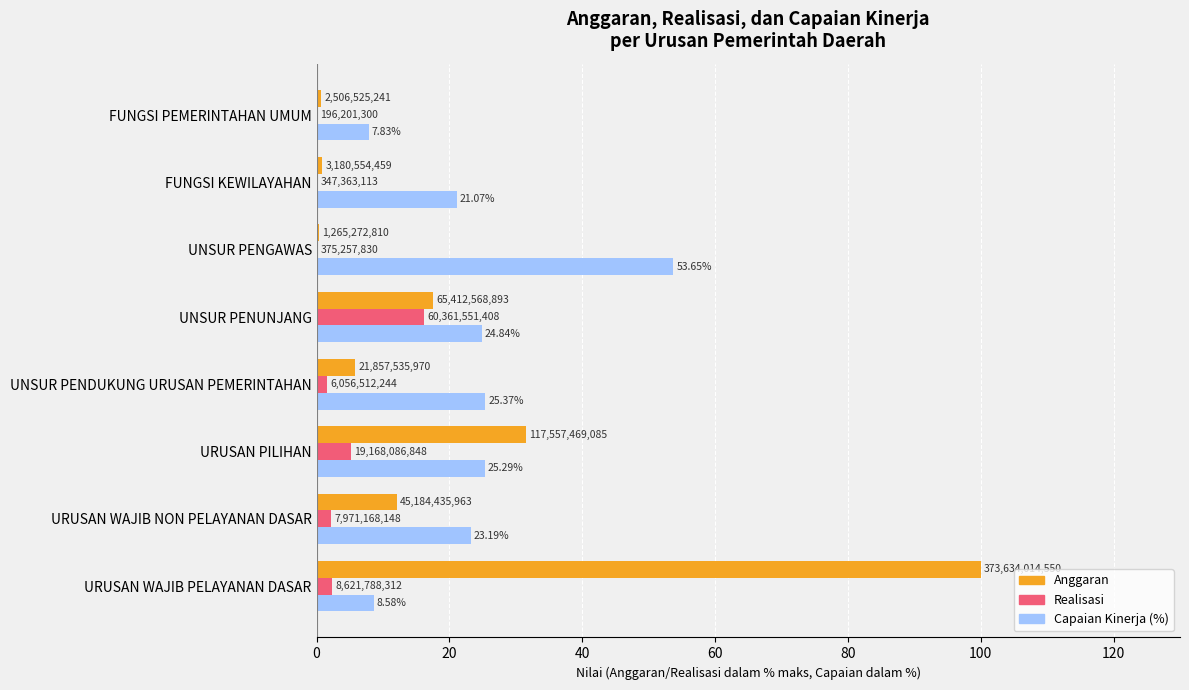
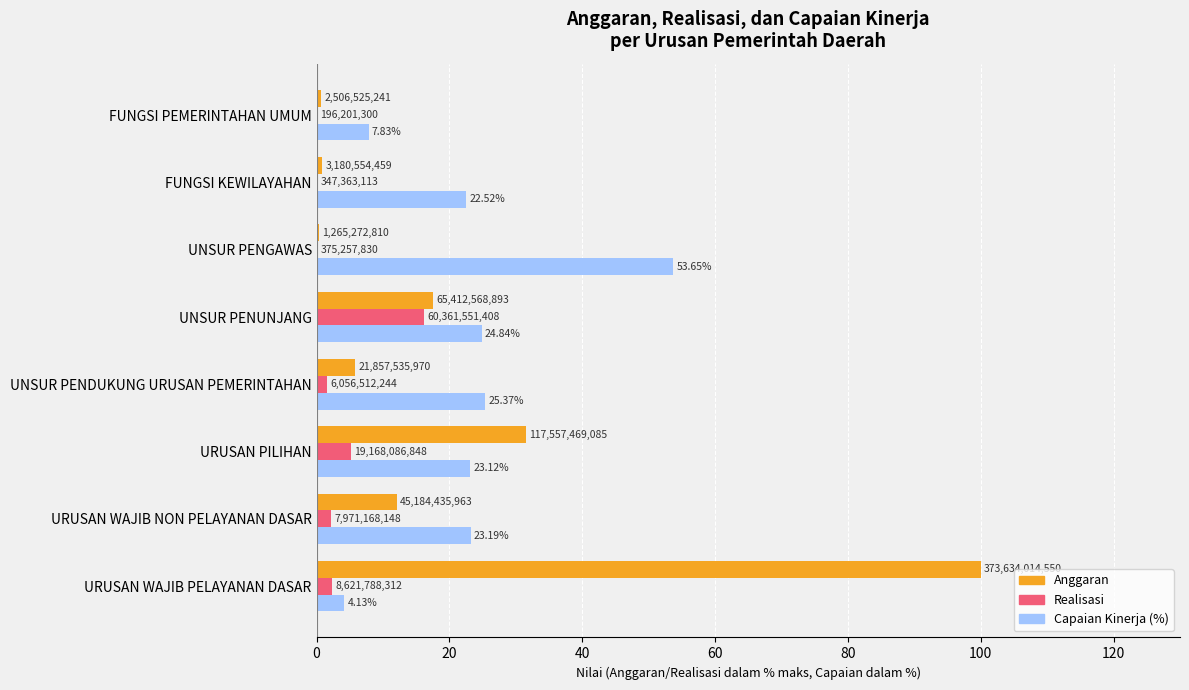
Capaian Kinerja (%), FUNGSI KEWILAYAHAN: 21.07% -> 22.52%
Capaian Kinerja (%), URUSAN PILIHAN: 25.29% -> 23.12%
Capaian Kinerja (%), URUSAN WAJIB PELAYANAN DASAR: 8.58% -> 4.13%
